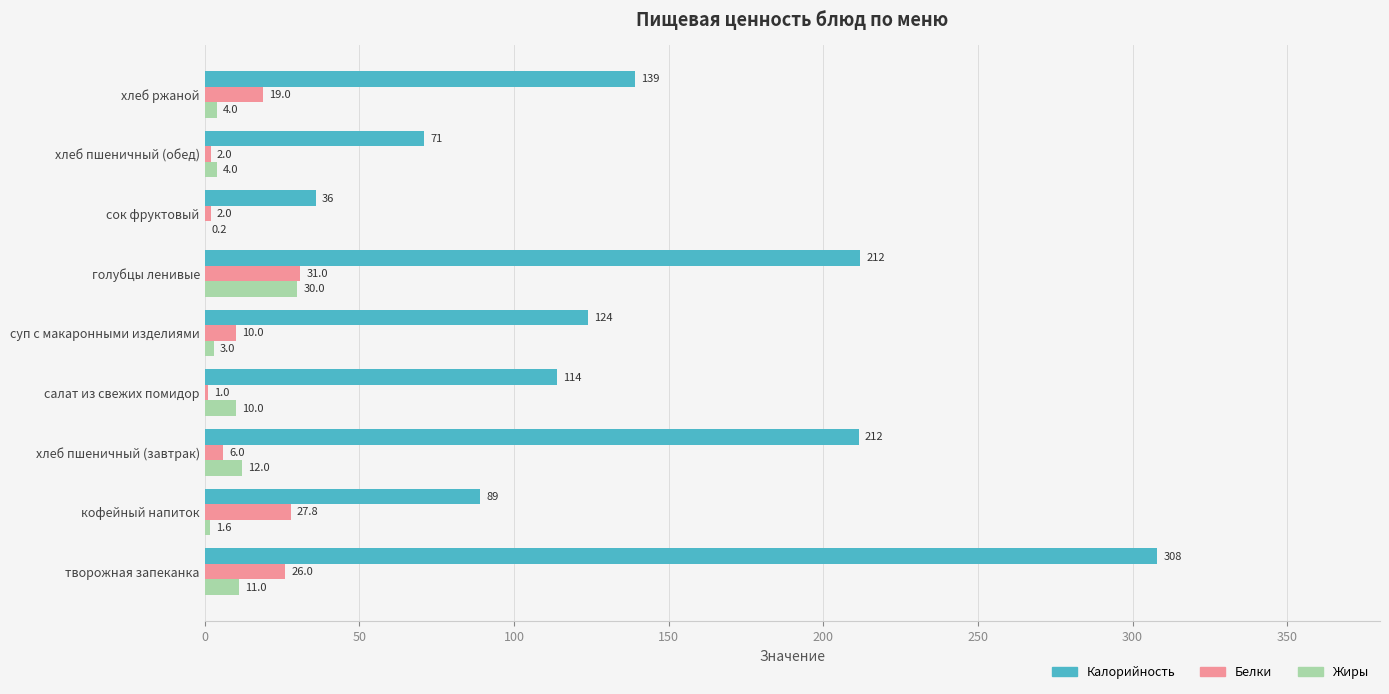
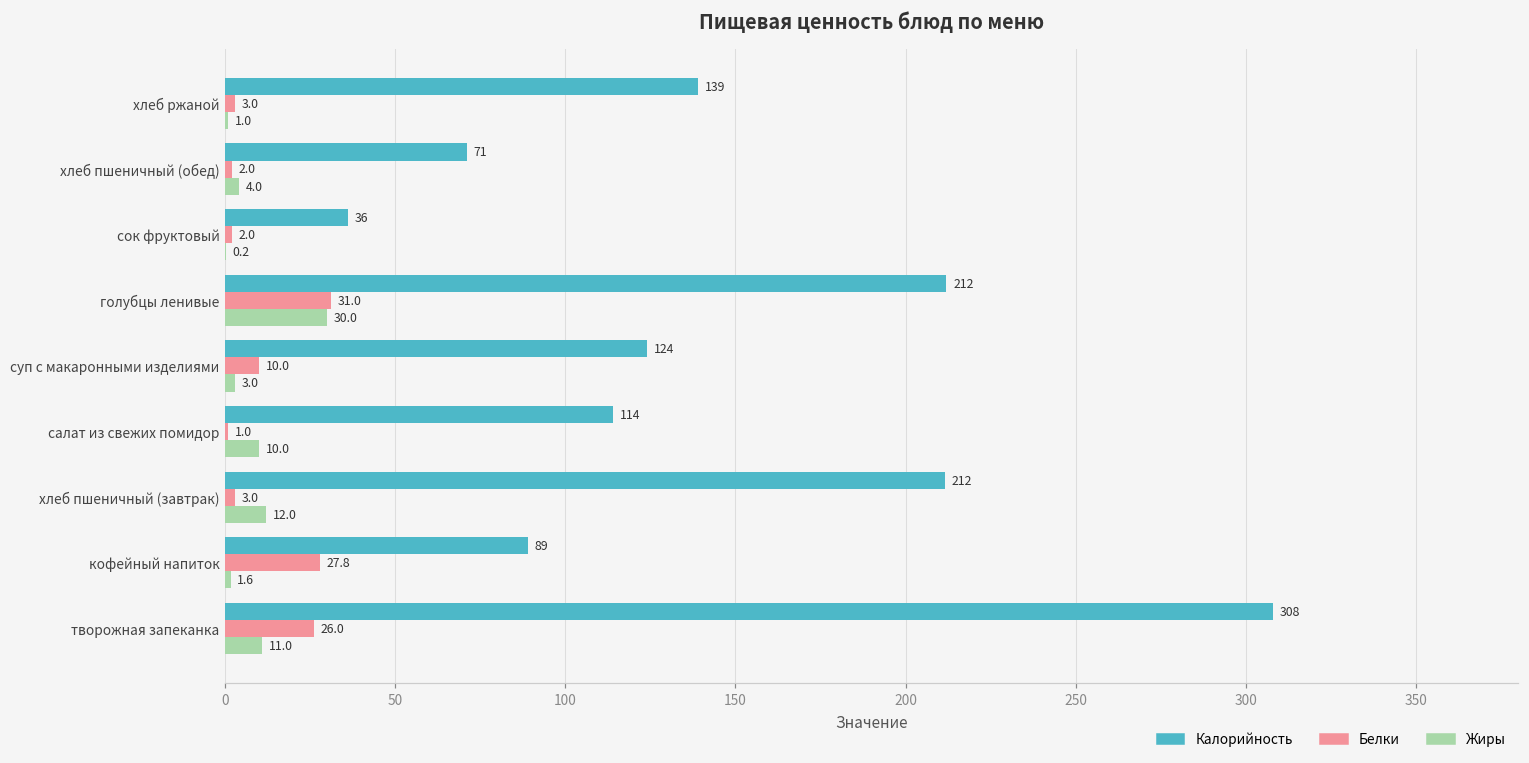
Белки, хлеб ржаной: 19.0 -> 3.0
Жиры, хлеб ржаной: 4.0 -> 1.0
Белки, хлеб пшеничный (завтрак): 6.0 -> 3.0
